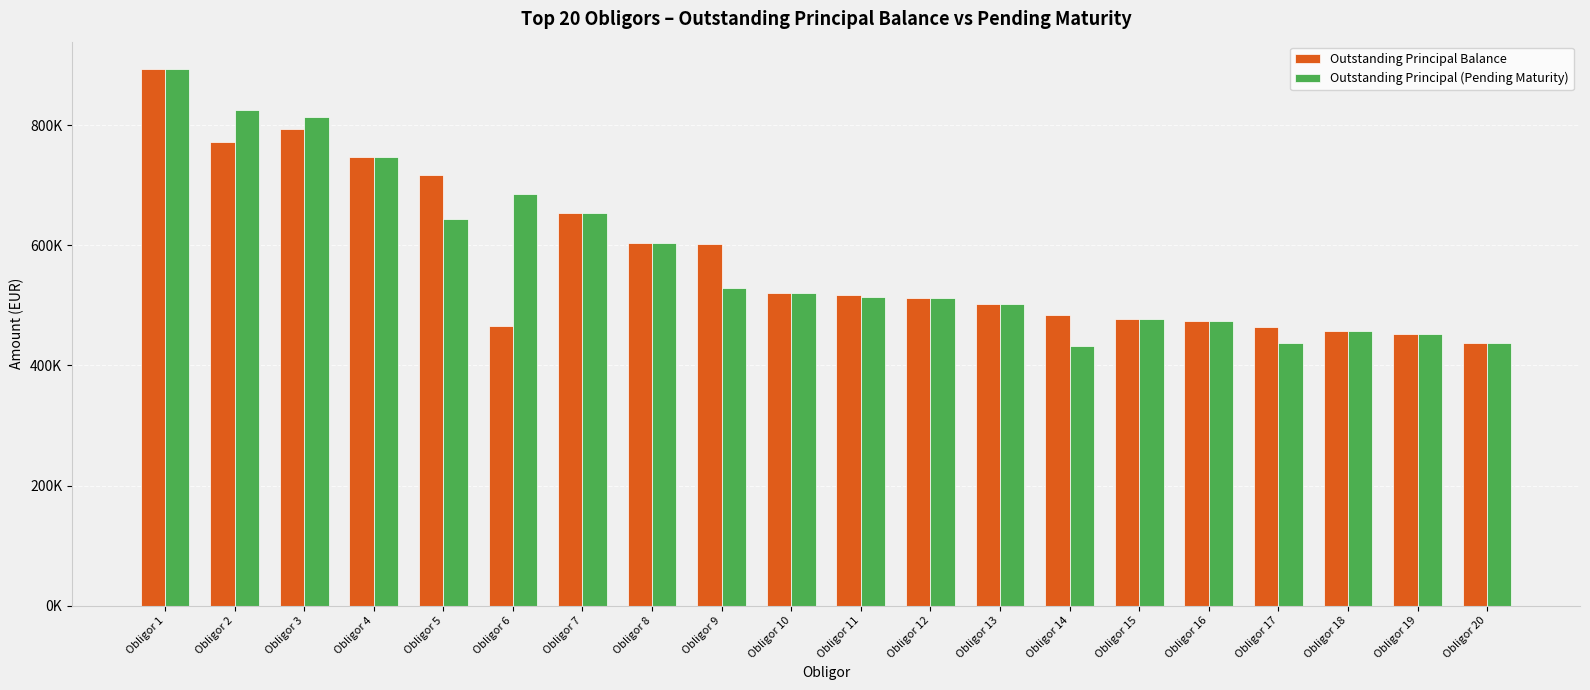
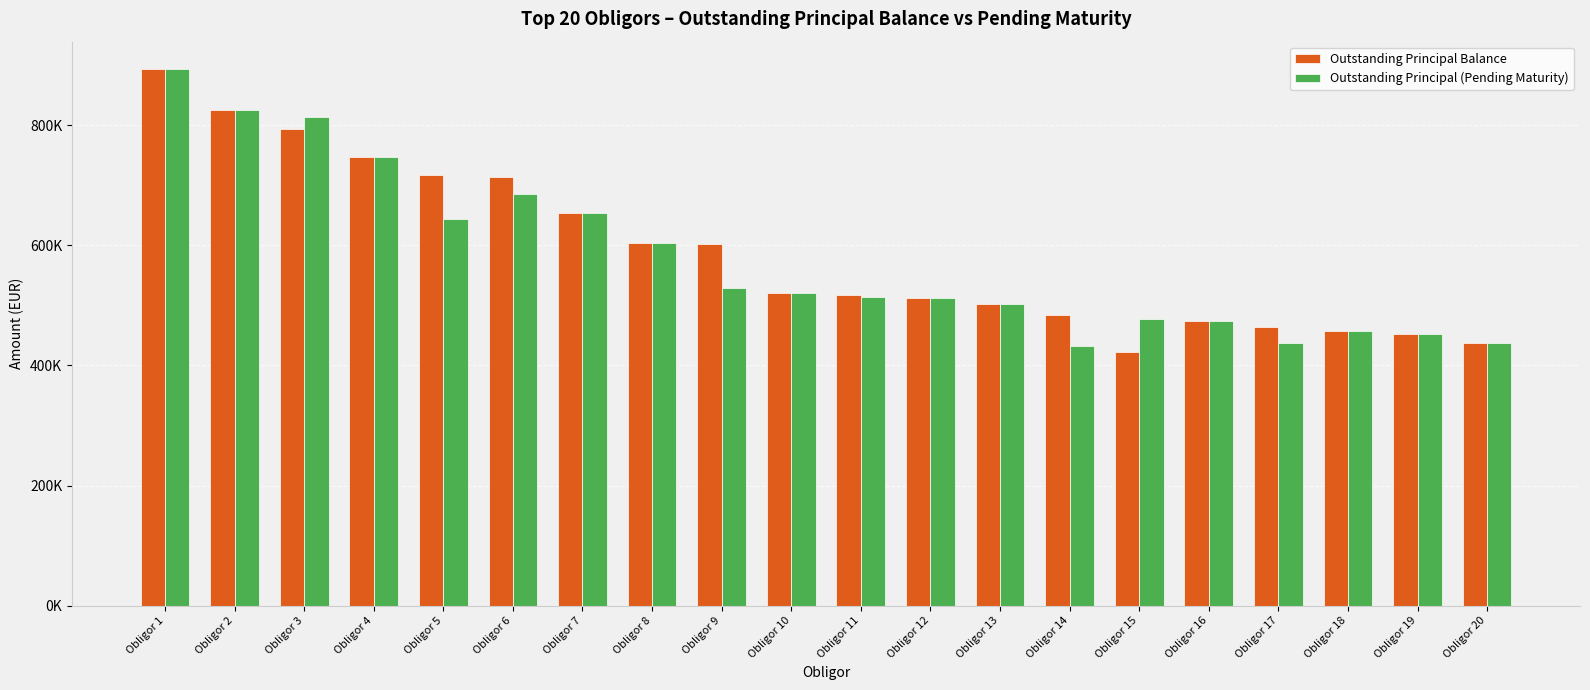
Outstanding Principal Balance, Obligor 2: 770000 -> 830000
Outstanding Principal Balance, Obligor 6: 470000 -> 710000
Outstanding Principal Balance, Obligor 15: 480000 -> 420000
